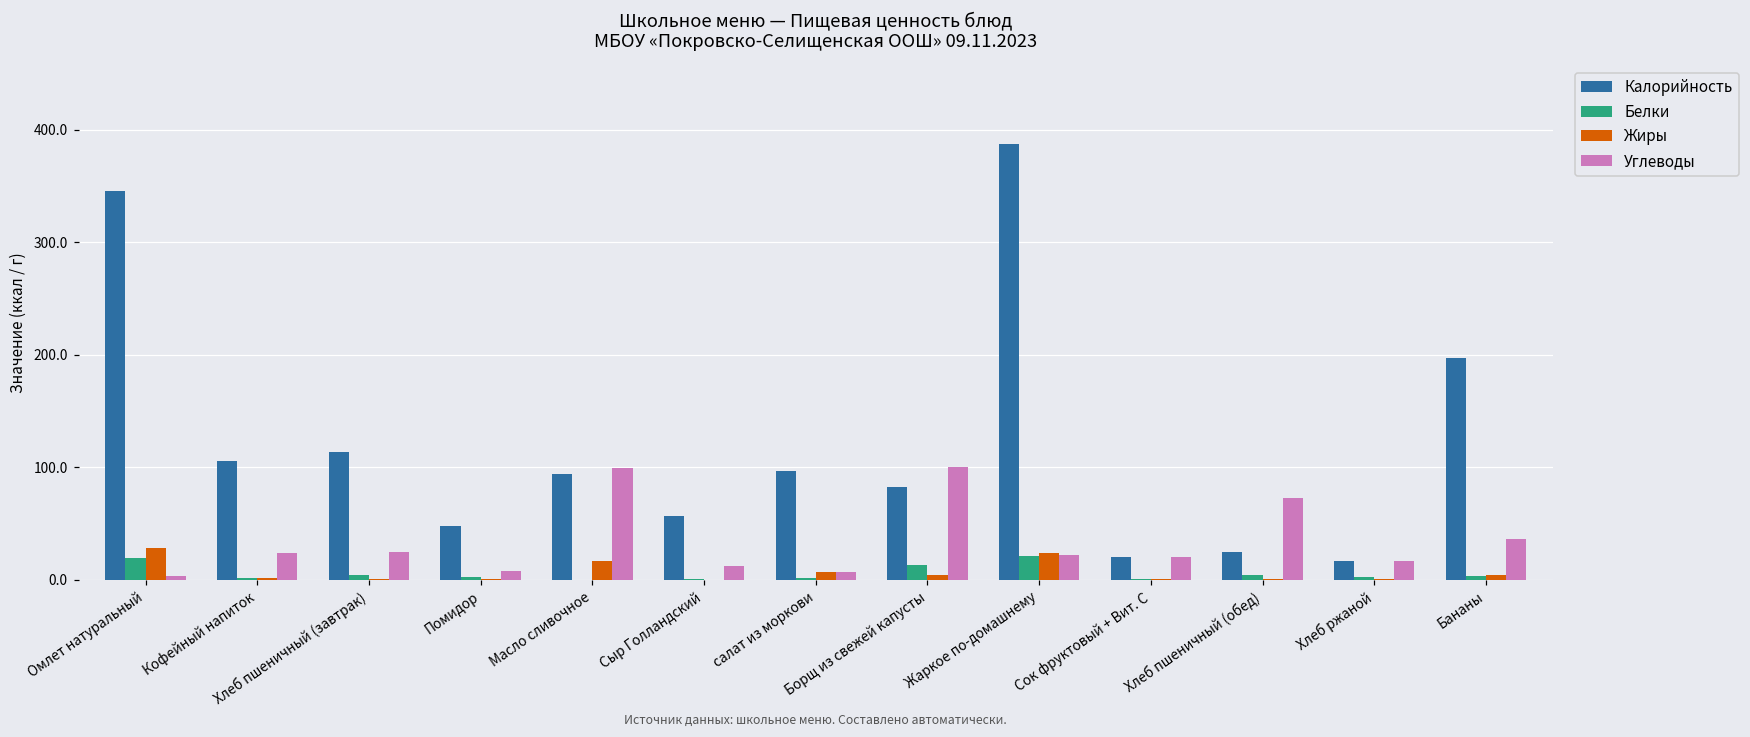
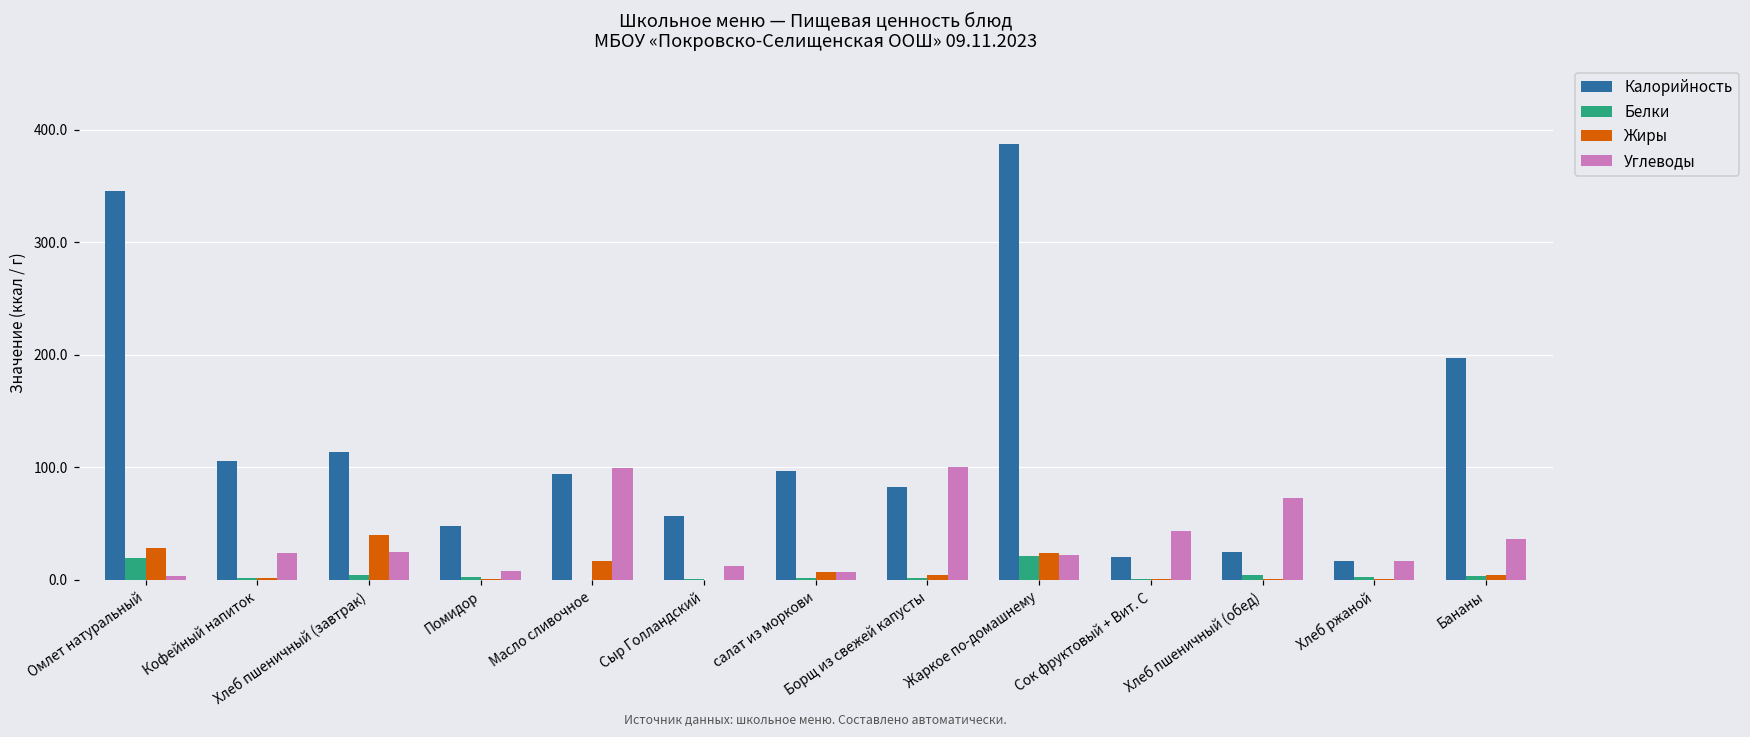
Жиры, Хлеб пшеничный (завтрак): 0 -> 40
Белки, Борщ из свежей капусты: 13 -> 1
Углеводы, Сок фруктовый + Вит. С: 20 -> 43
